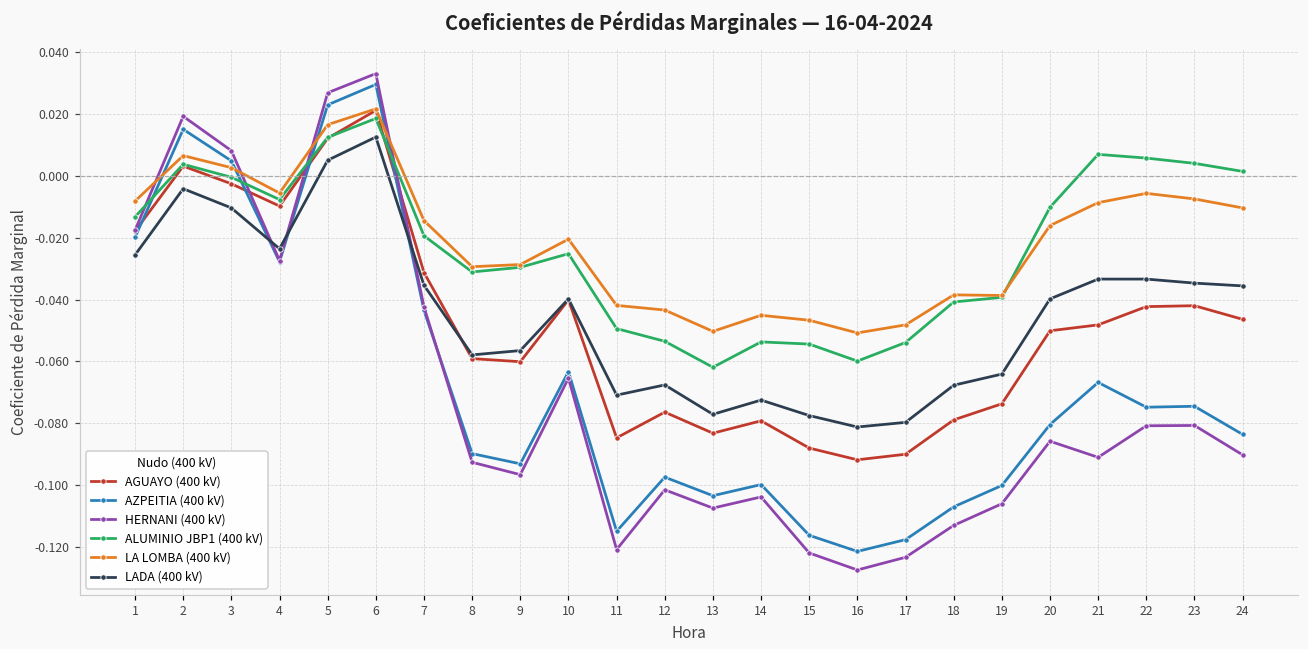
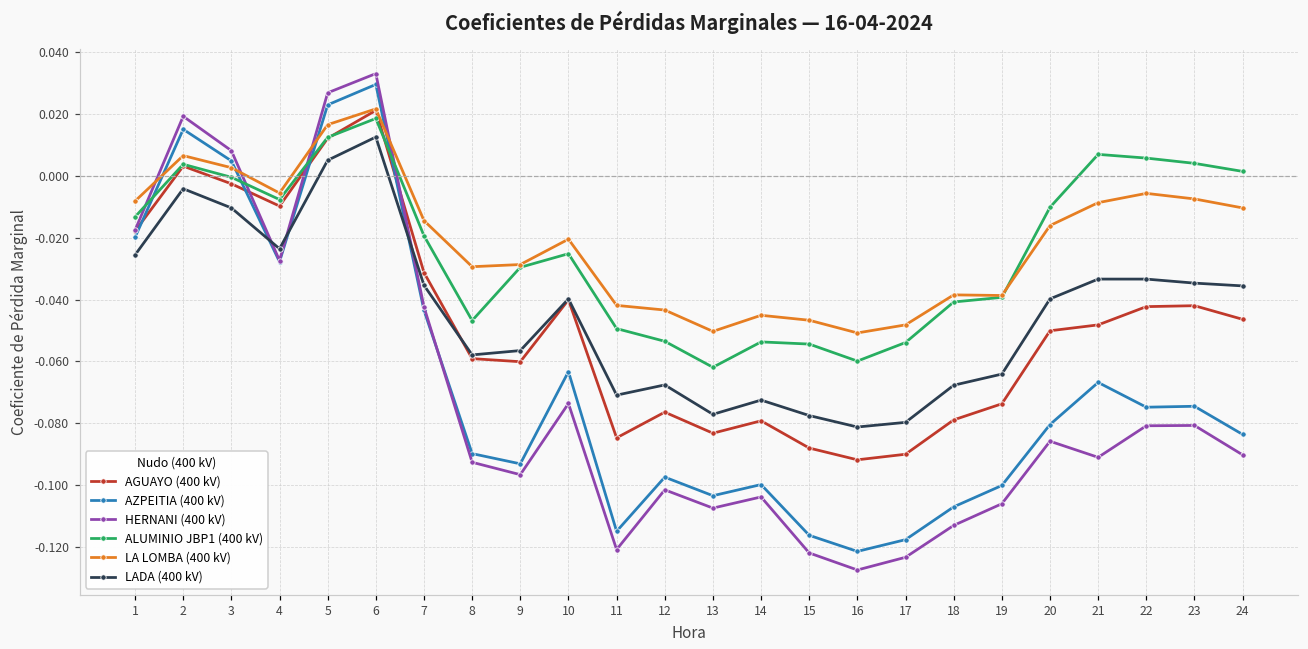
ALUMINIO JBP1 (400 kV), 8: -0.031 -> -0.047
HERNANI (400 kV), 10: -0.065 -> -0.074
